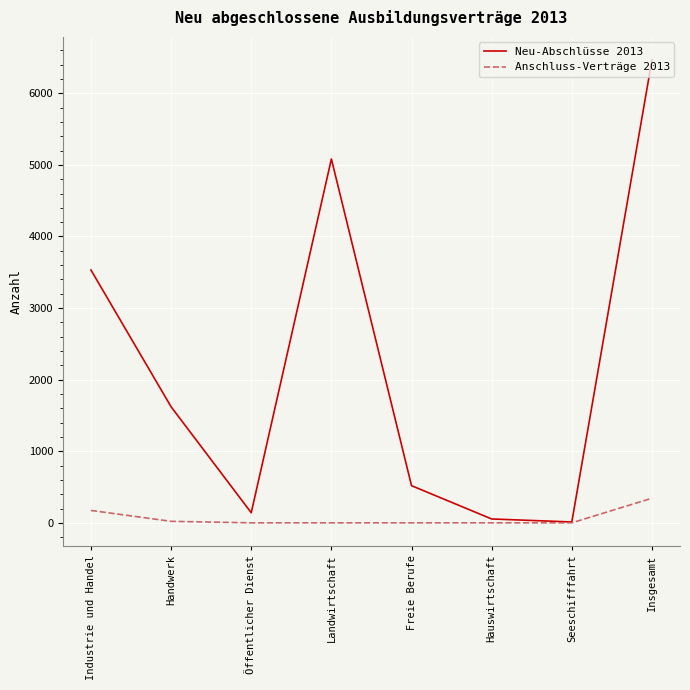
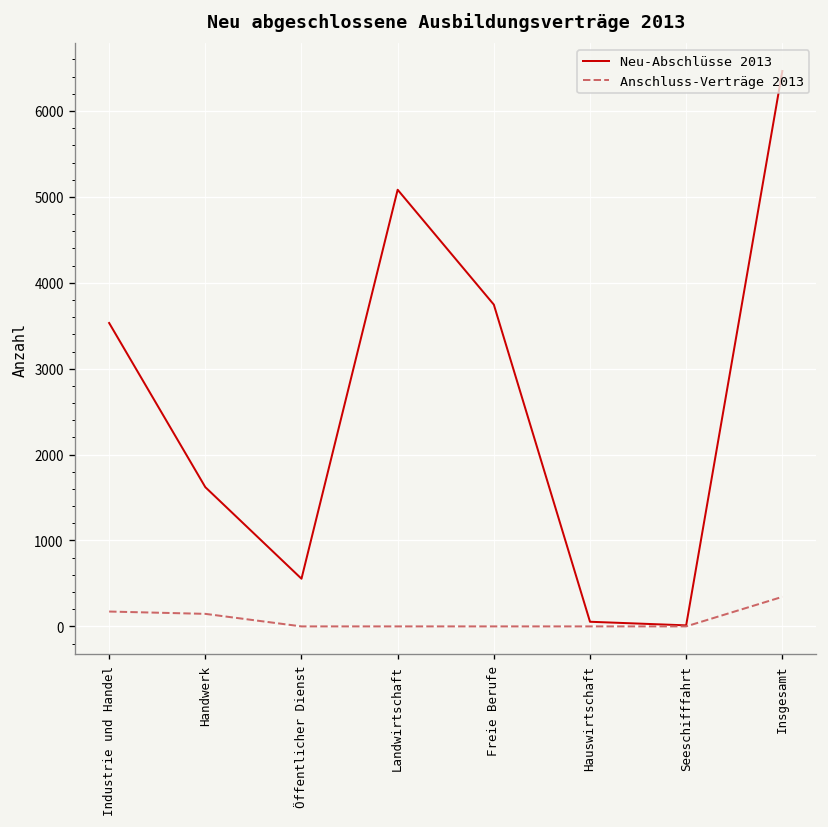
Anschluss-Verträge 2013, Handwerk: 0 -> 100
Neu-Abschlüsse 2013, Öffentlicher Dienst: 100 -> 600
Neu-Abschlüsse 2013, Freie Berufe: 500 -> 3700
